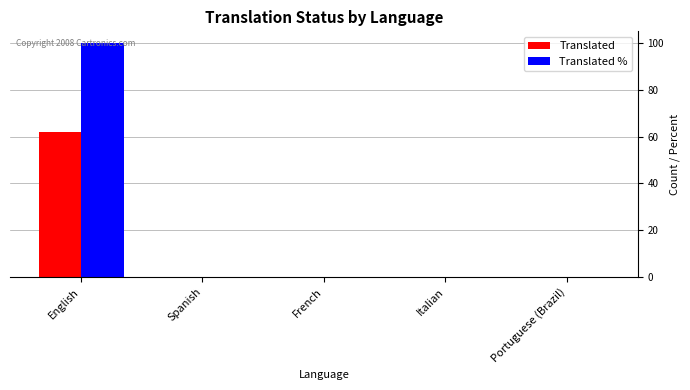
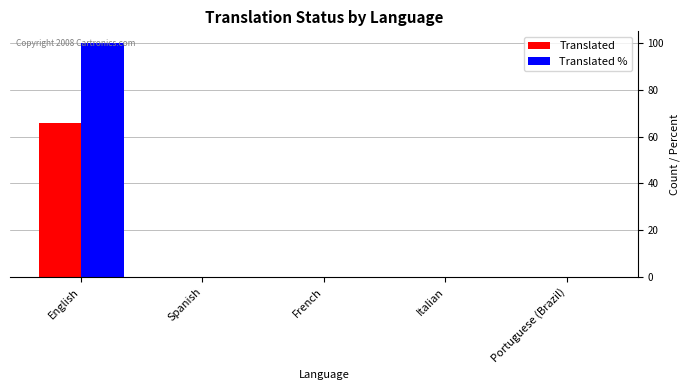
Translated, English: 62 -> 66
